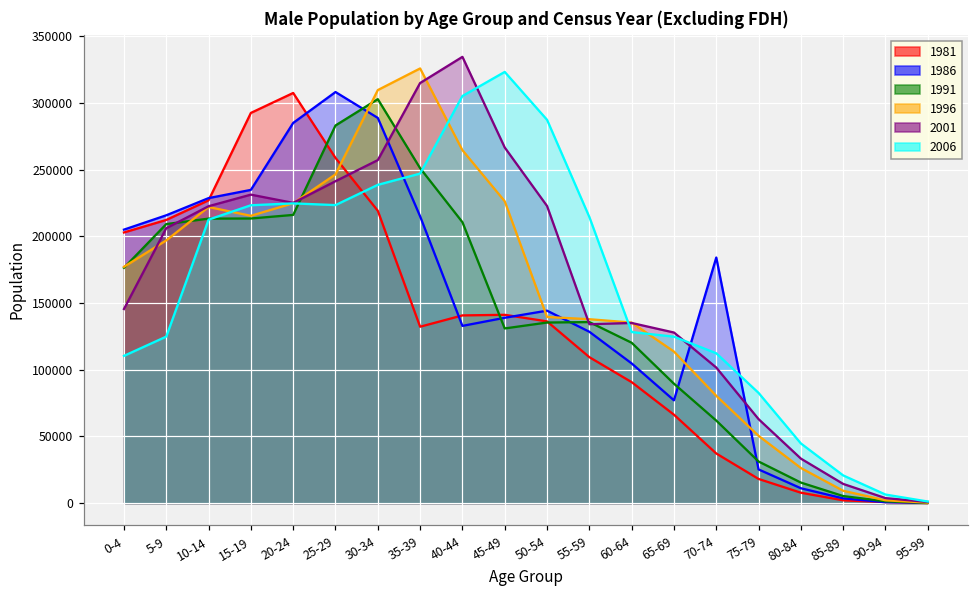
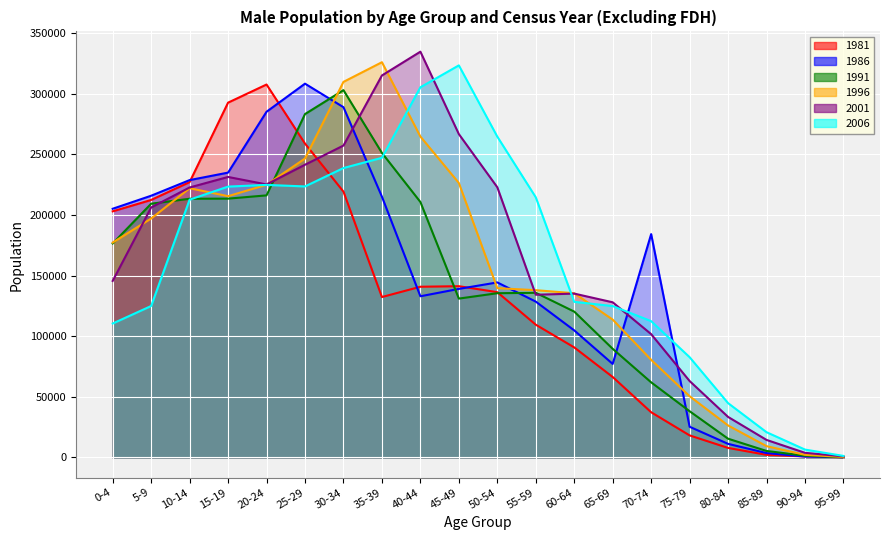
2006, 50-54: 287000 -> 265000
1991, 75-79: 31000 -> 38000
